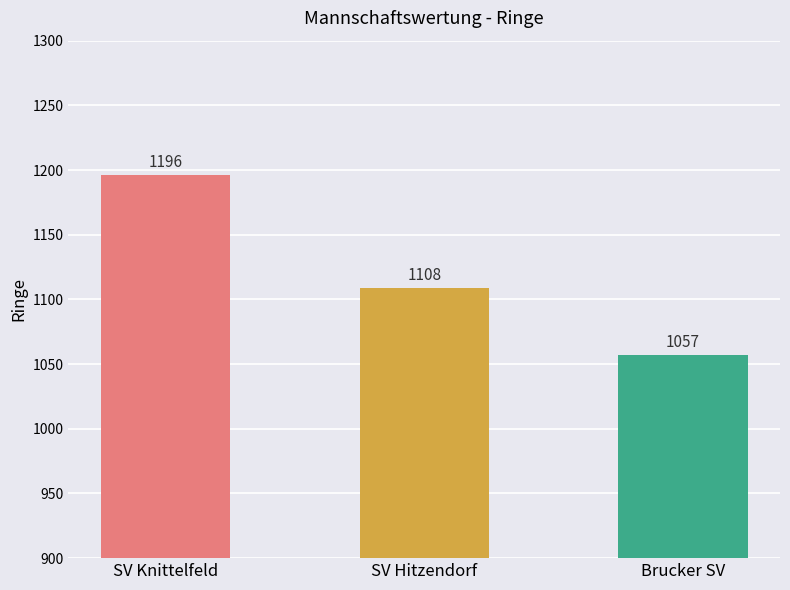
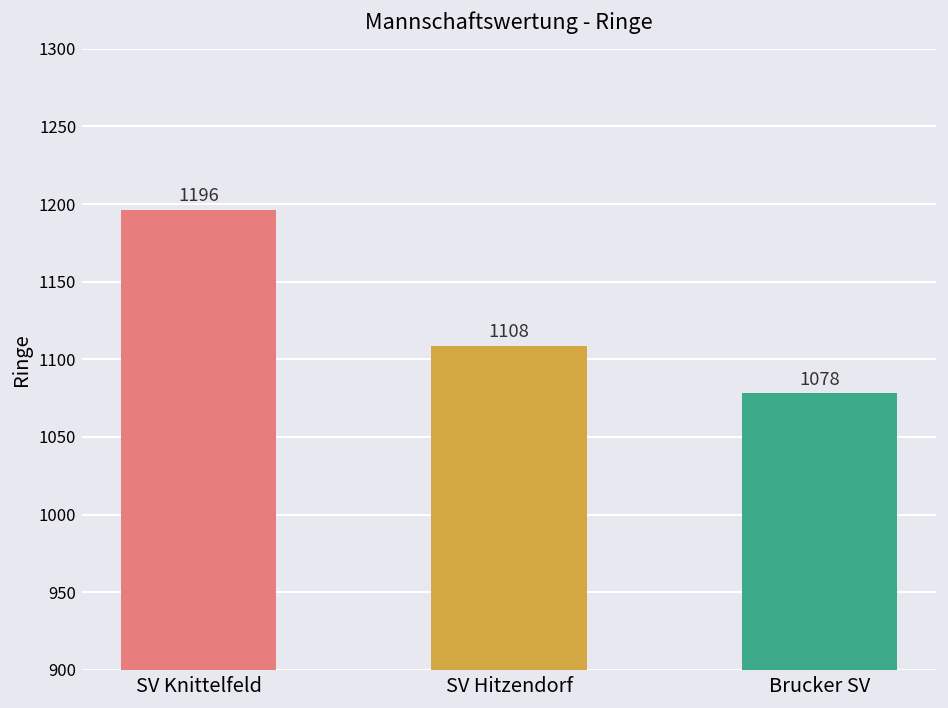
Brucker SV: 1057 -> 1078
